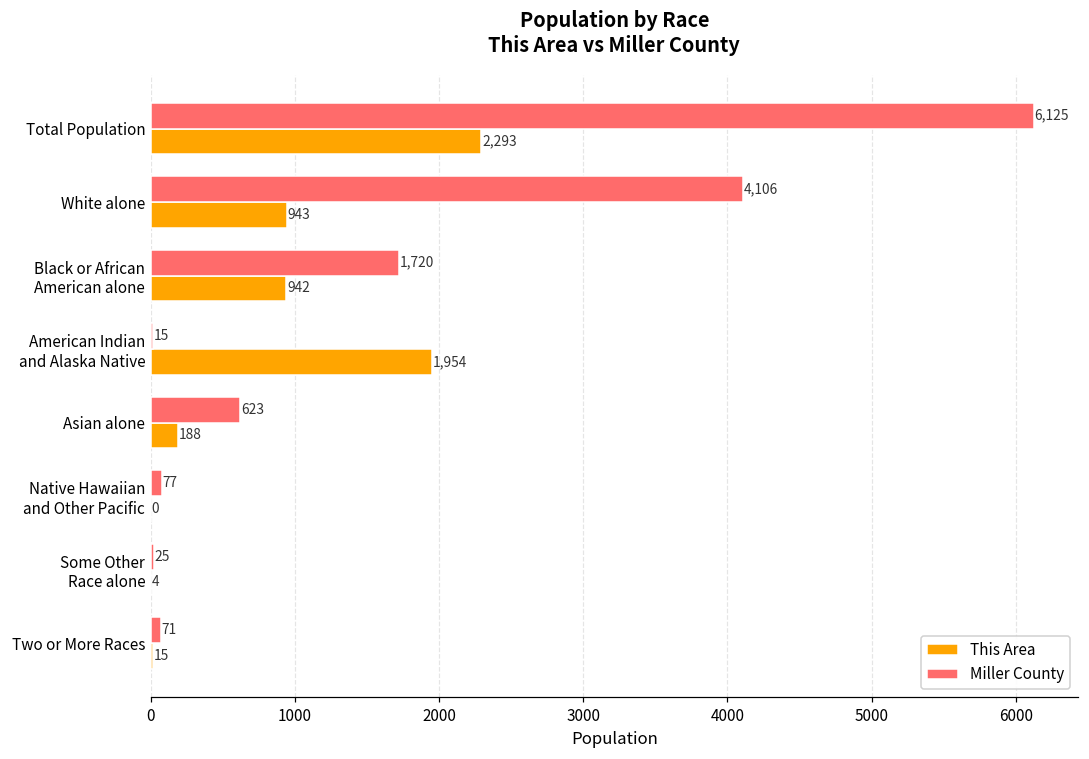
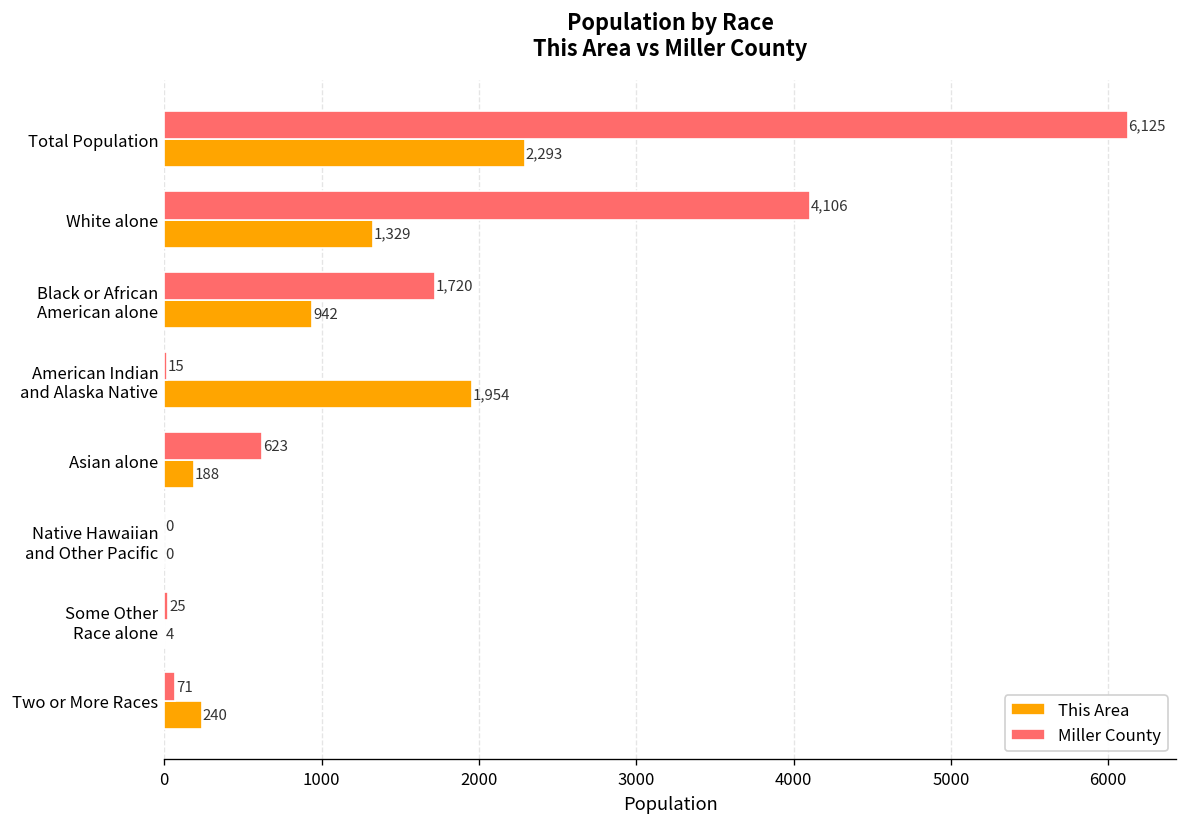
This Area, White alone: 943 -> 1,329
Miller County, Native Hawaiian and Other Pacific: 77 -> 0
This Area, Two or More Races: 15 -> 240
